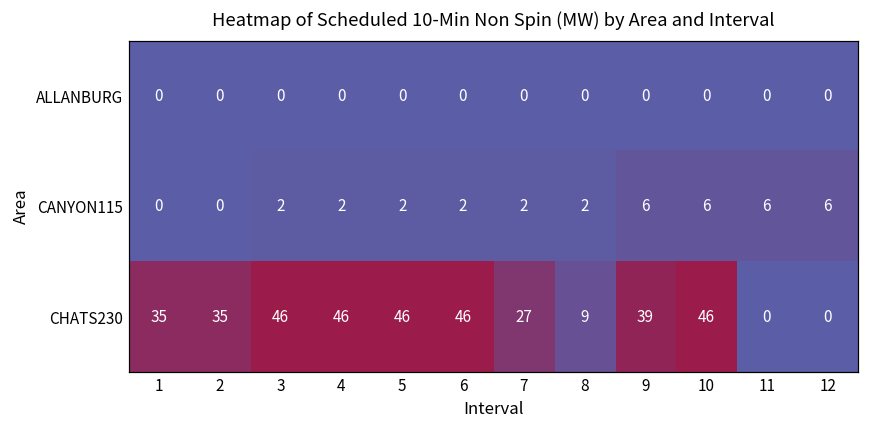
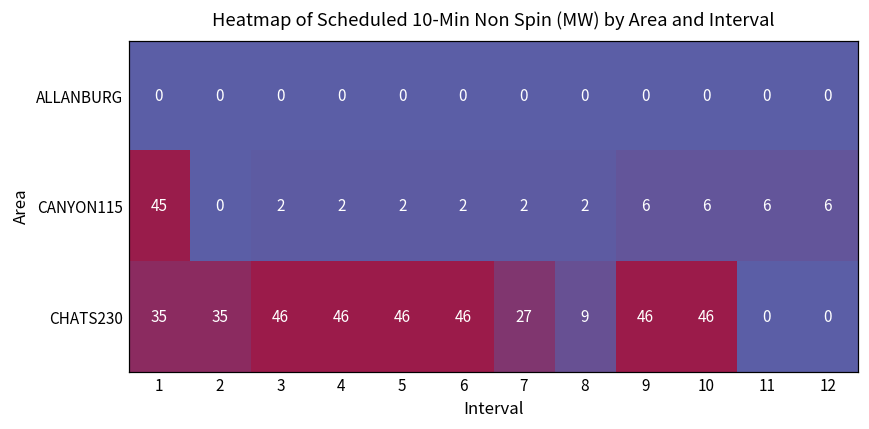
CANYON115, 1: 0 -> 45
CHATS230, 9: 39 -> 46
